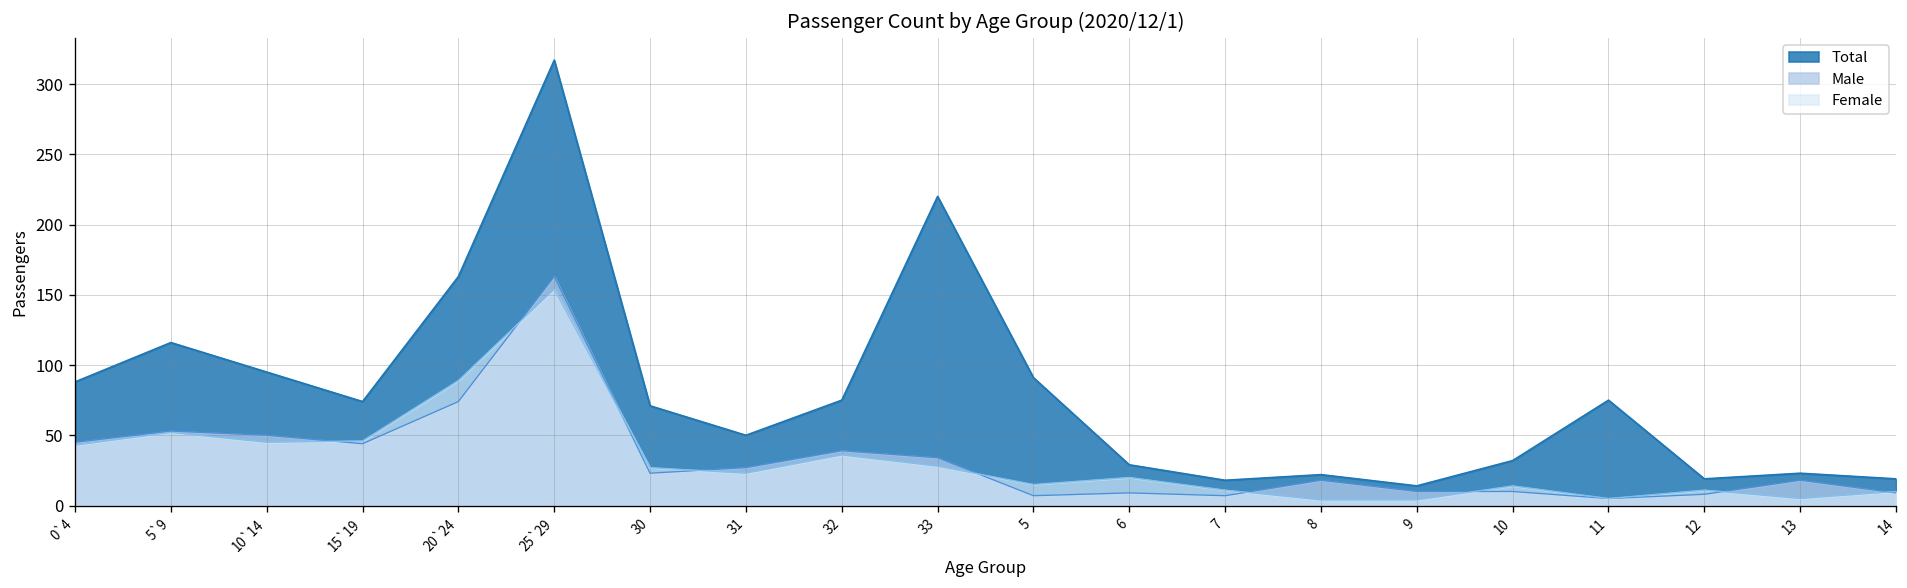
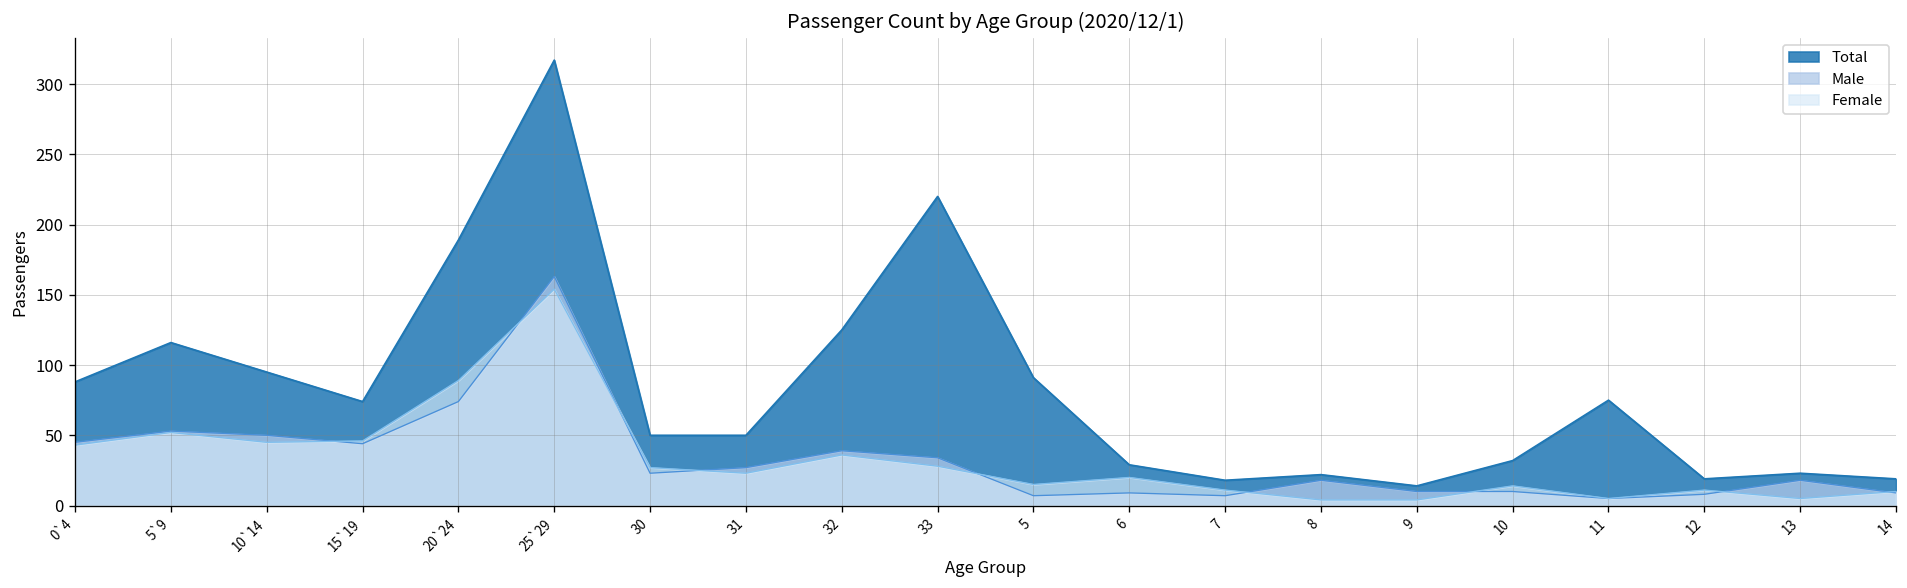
Total, 20`24: 163 -> 189
Total, 30: 71 -> 50
Total, 32: 75 -> 125
